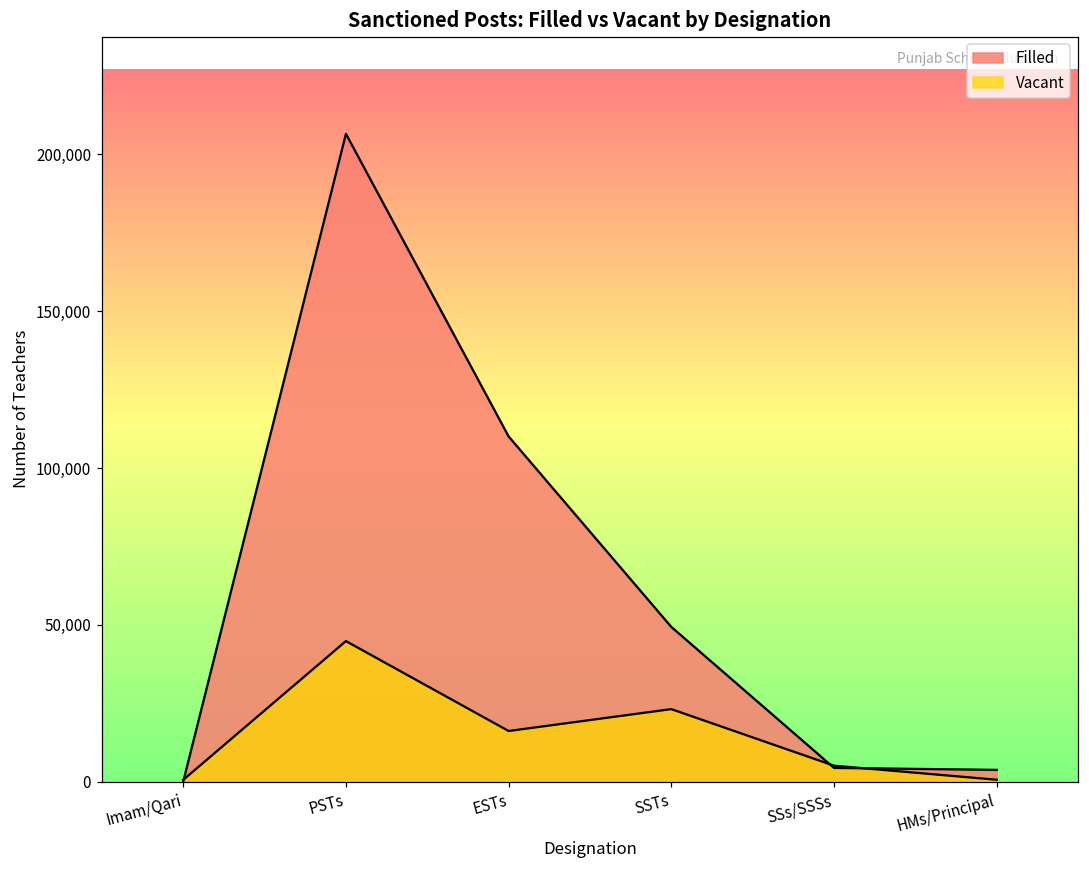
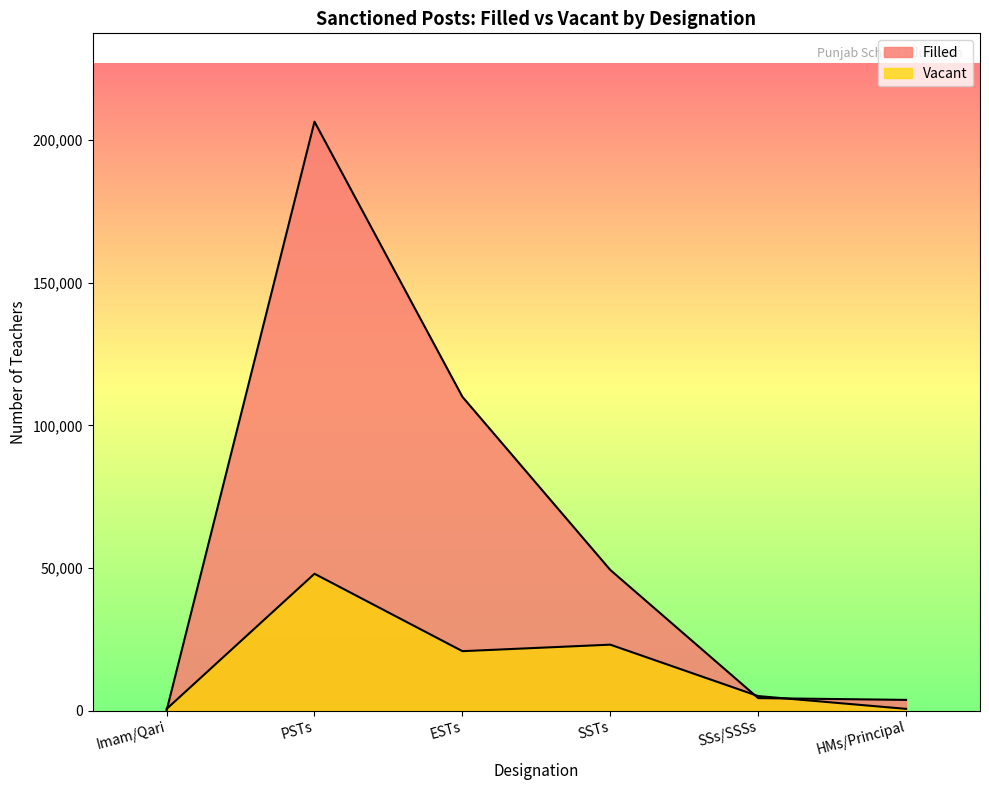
Vacant, PSTs: 45,000 -> 48,000
Vacant, ESTs: 16,000 -> 21,000
